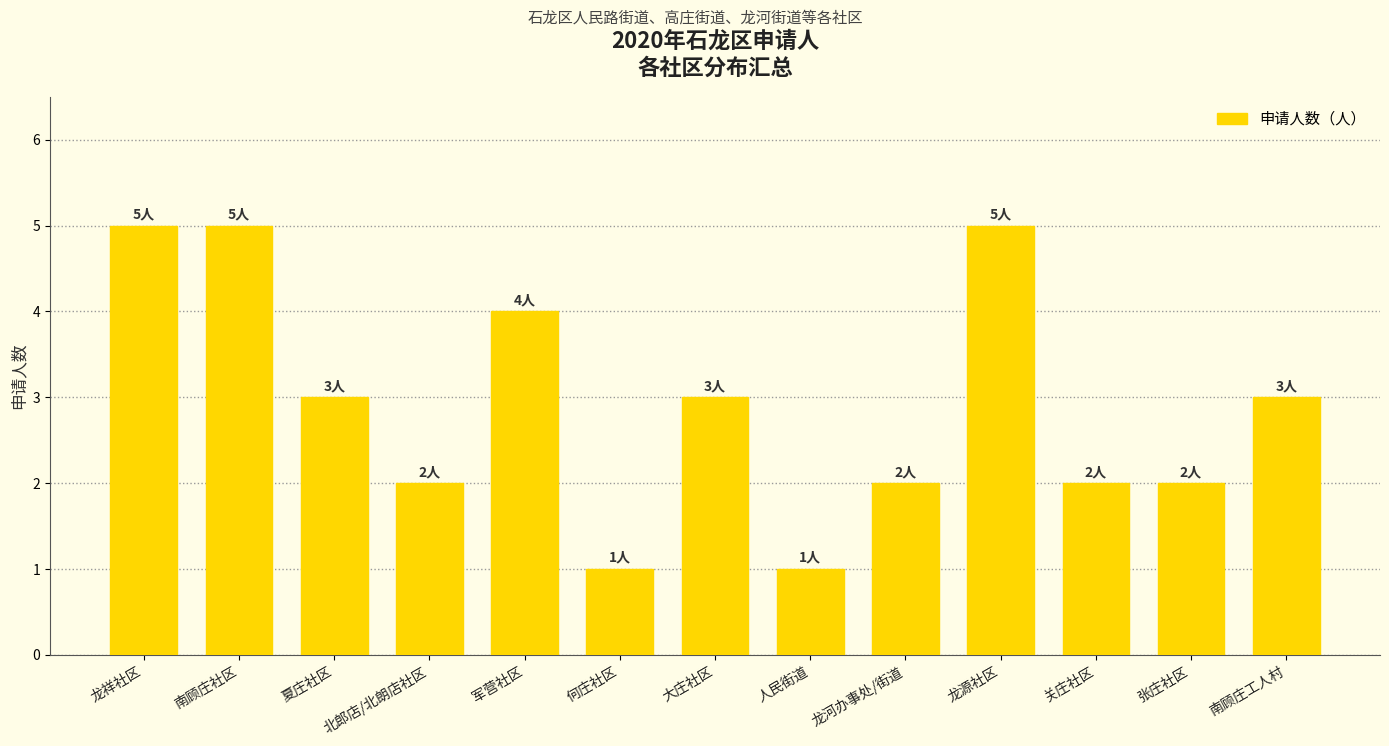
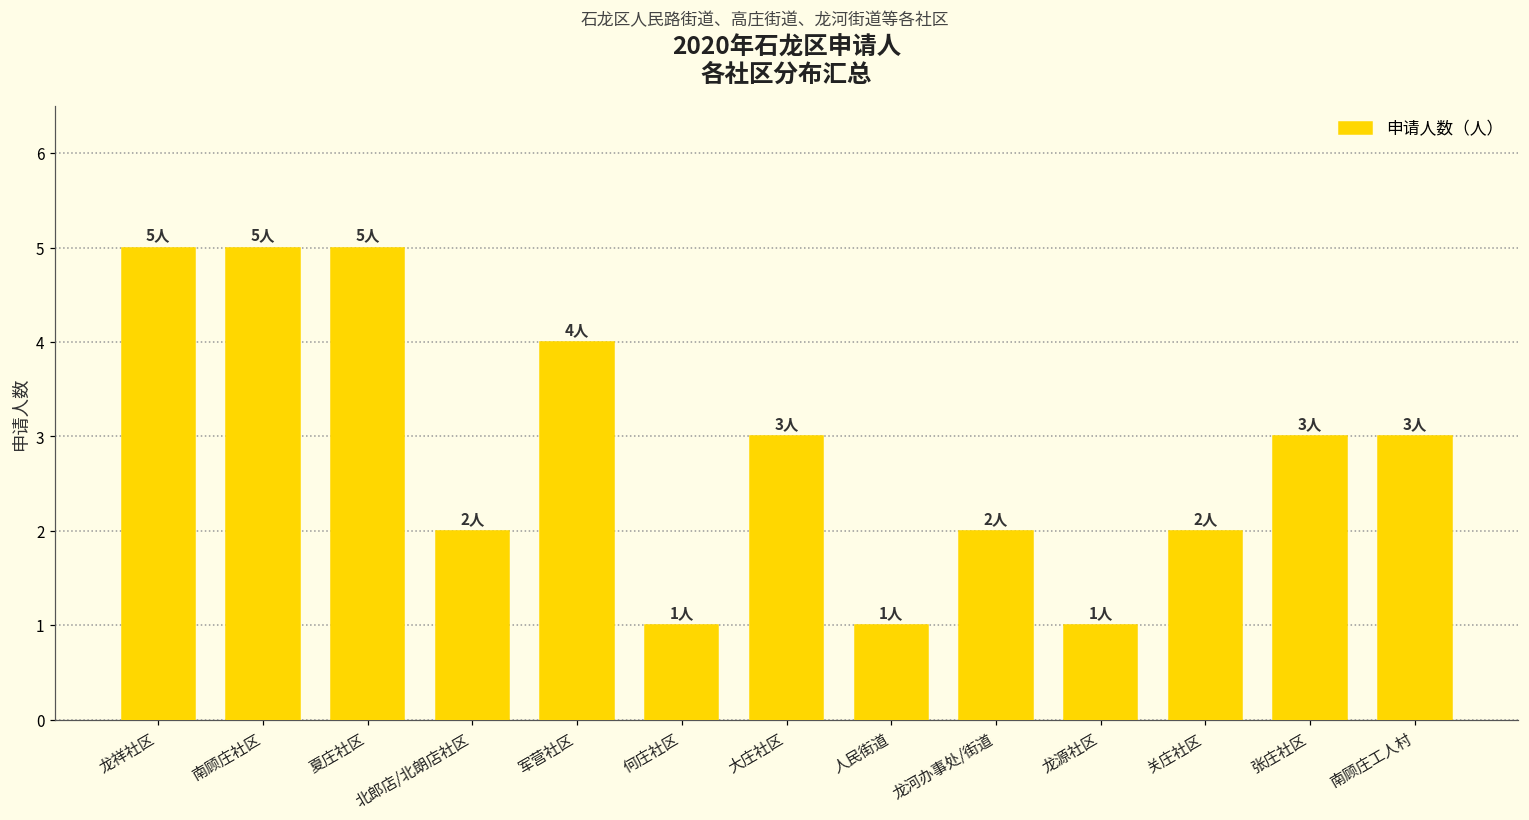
夏庄社区: 3人 -> 5人
龙源社区: 5人 -> 1人
张庄社区: 2人 -> 3人
